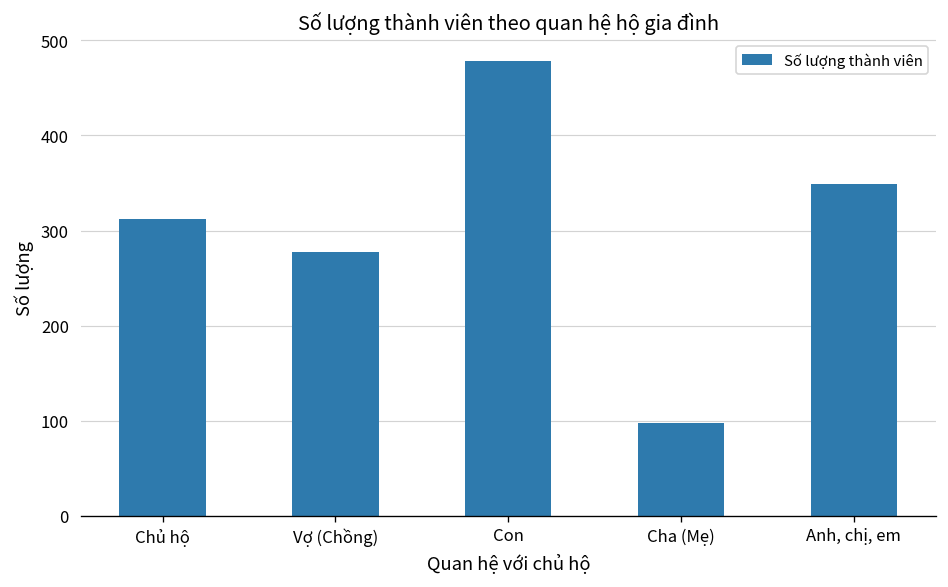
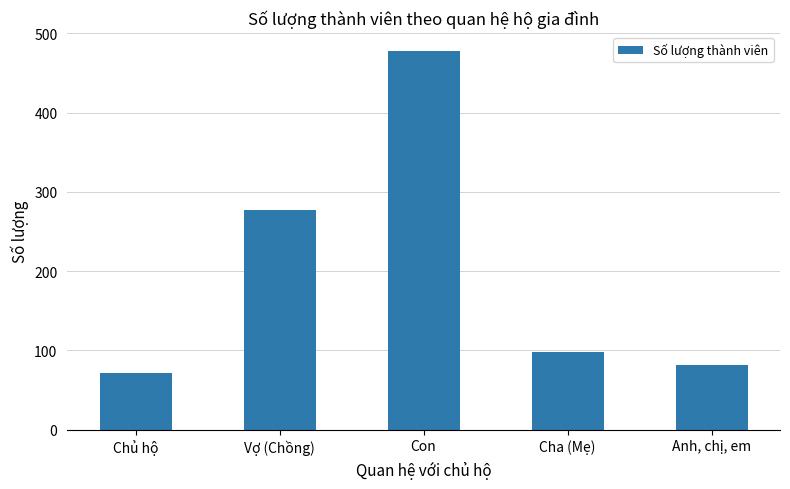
Chủ hộ: 310 -> 70
Anh, chị, em: 350 -> 80
